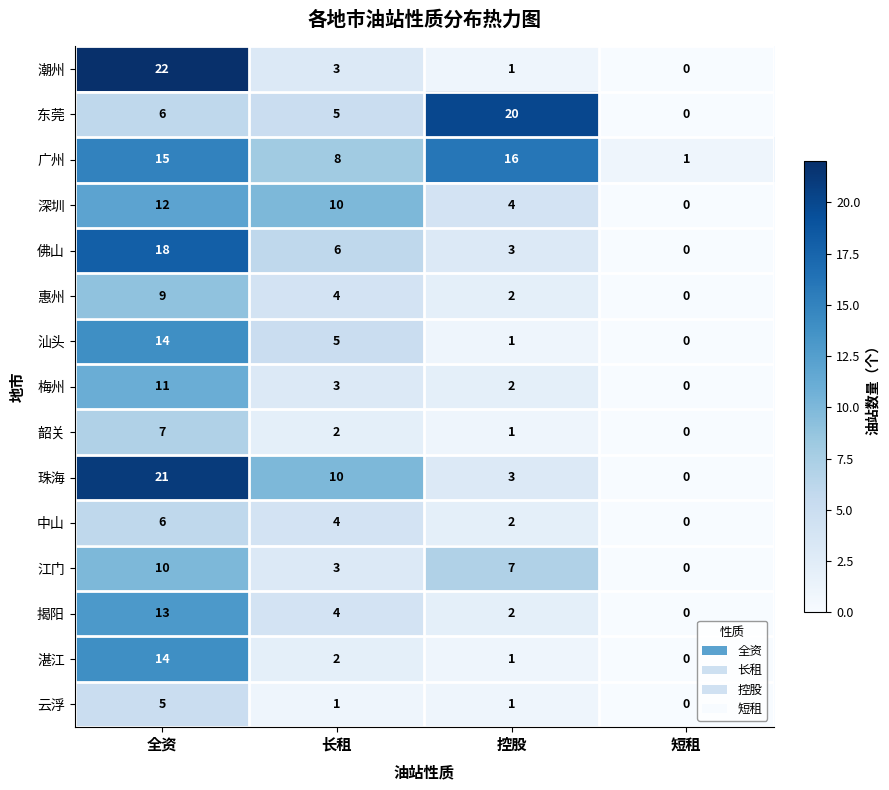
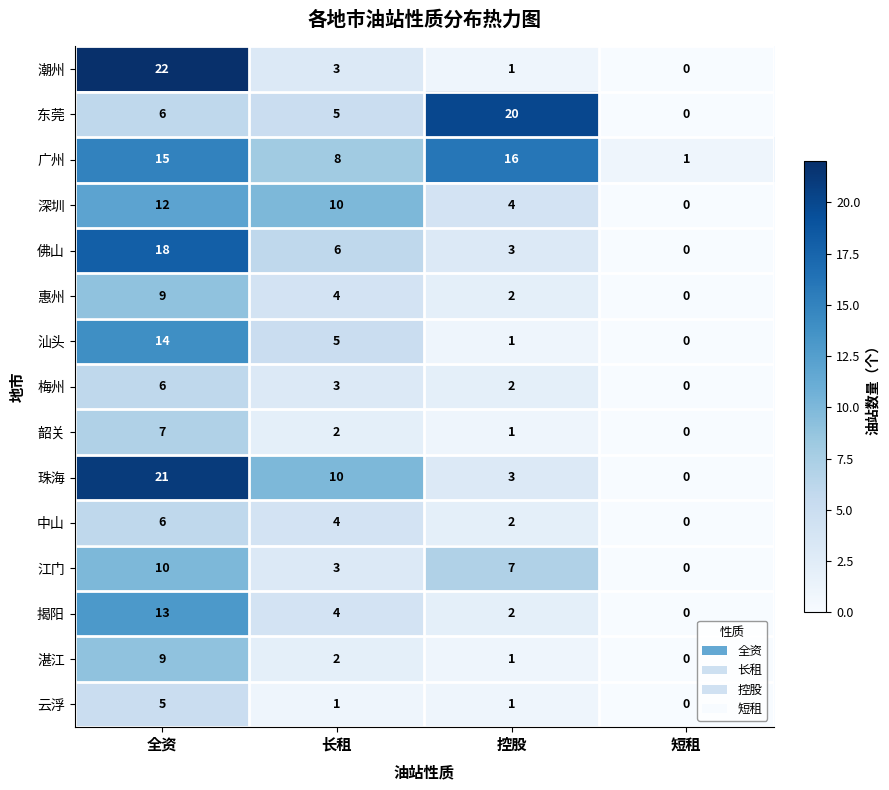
梅州, 全资: 11 -> 6
湛江, 全资: 14 -> 9
